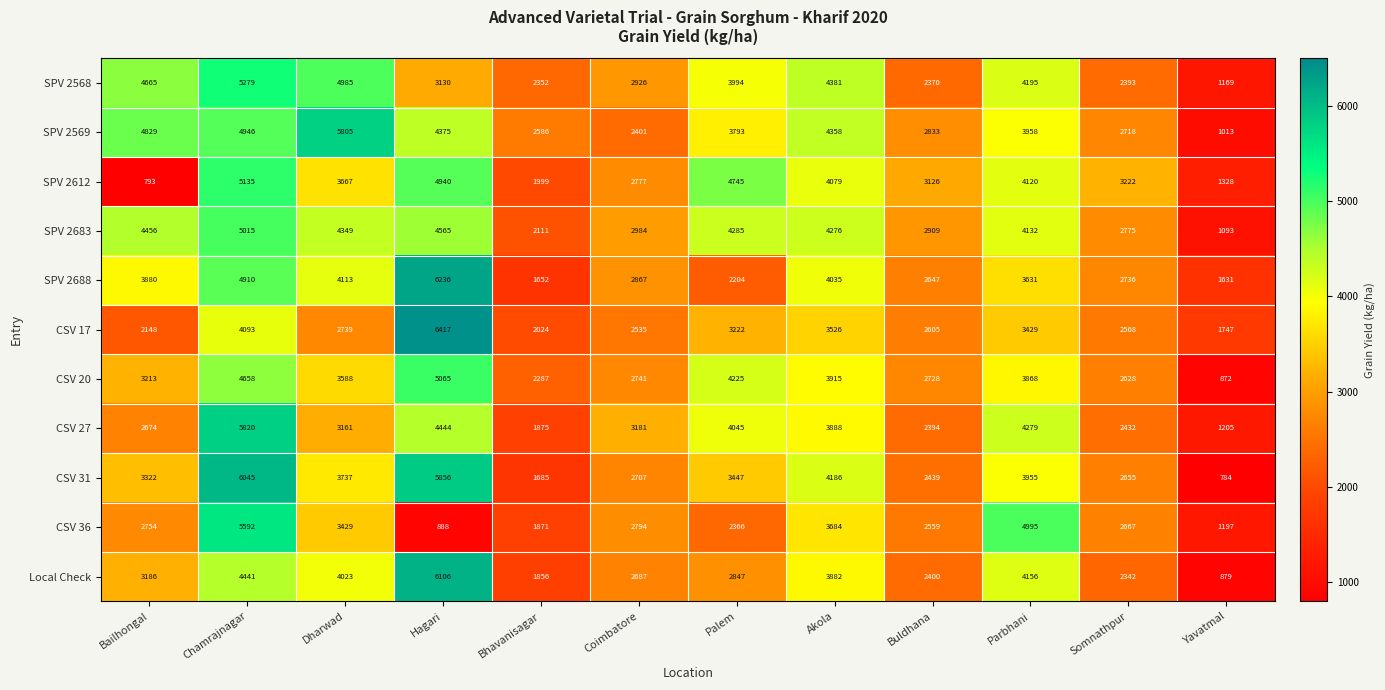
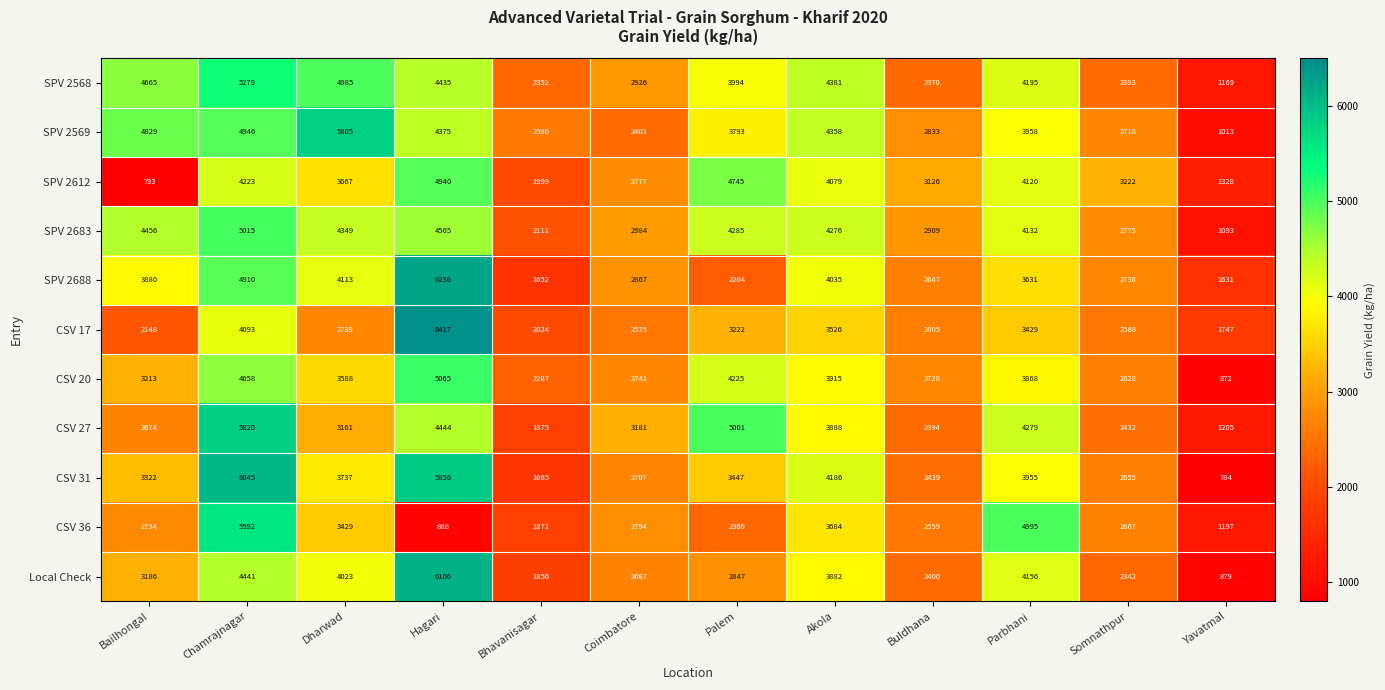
SPV 2568, Hagari: 3130 -> 4435
SPV 2612, Chamrajnagar: 5135 -> 4223
CSV 27, Palem: 4045 -> 5001
